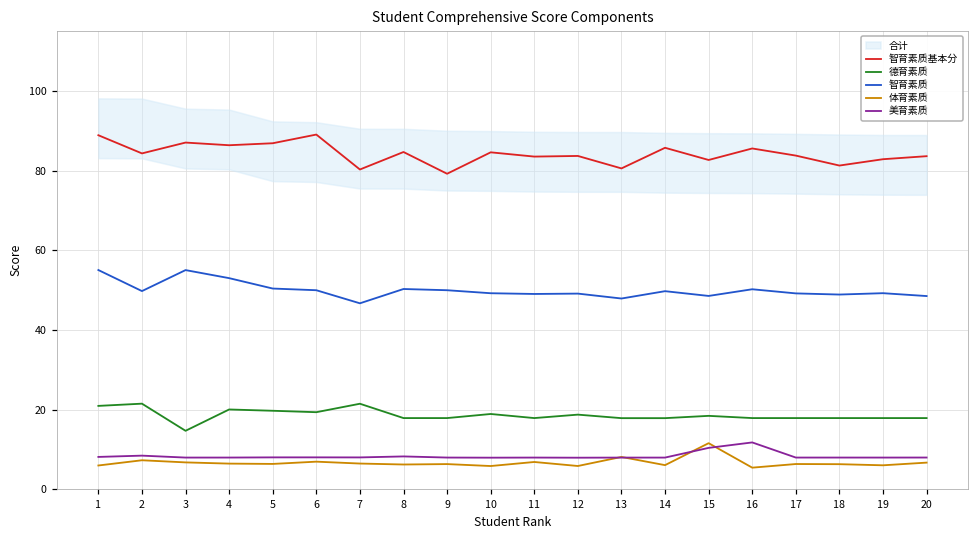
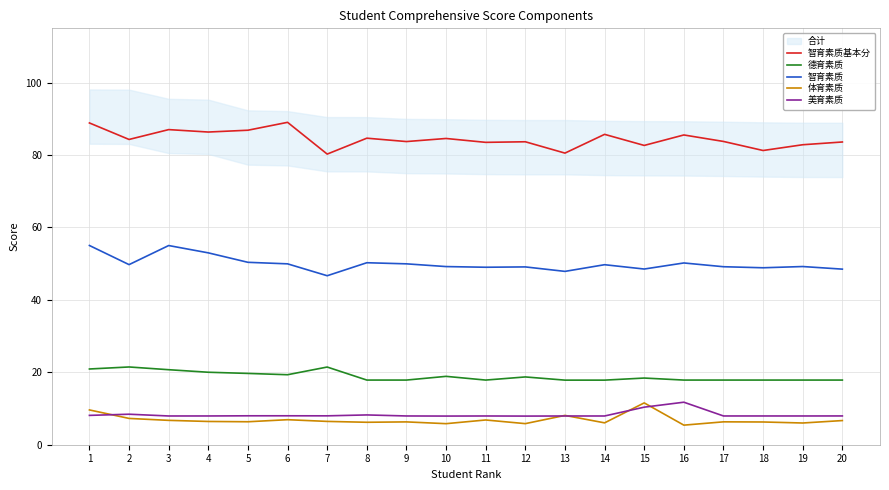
体育素质, 1: 6 -> 10
德育素质, 3: 15 -> 21
智育素质基本分, 9: 79 -> 84
